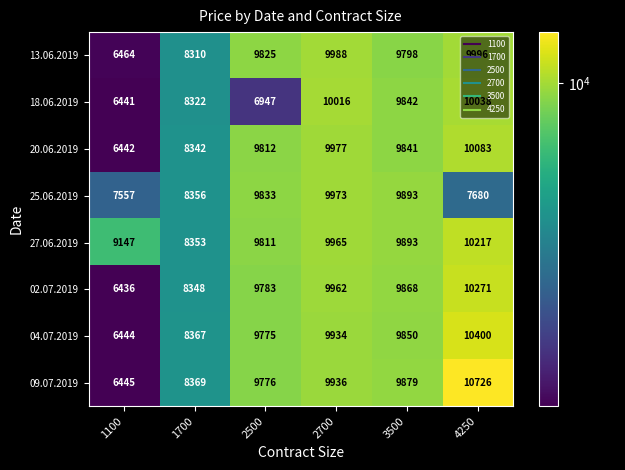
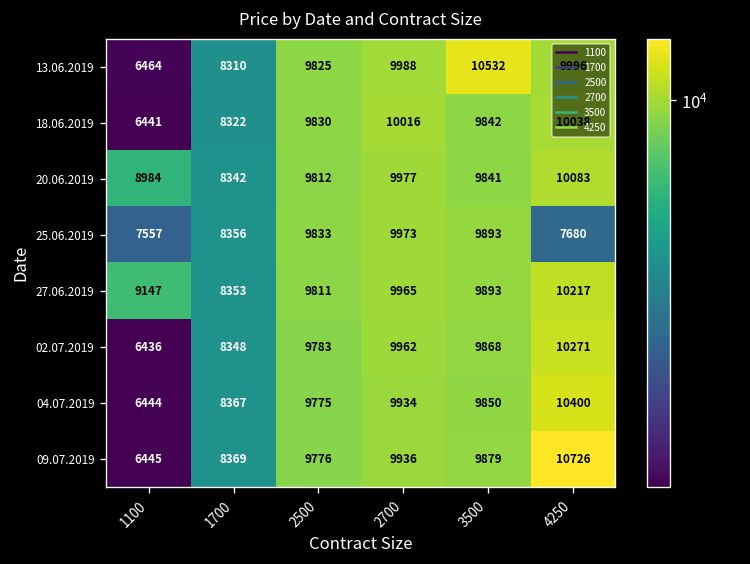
13.06.2019, 3500: 9798 -> 10532
18.06.2019, 2500: 6947 -> 9830
20.06.2019, 1100: 6442 -> 8984
